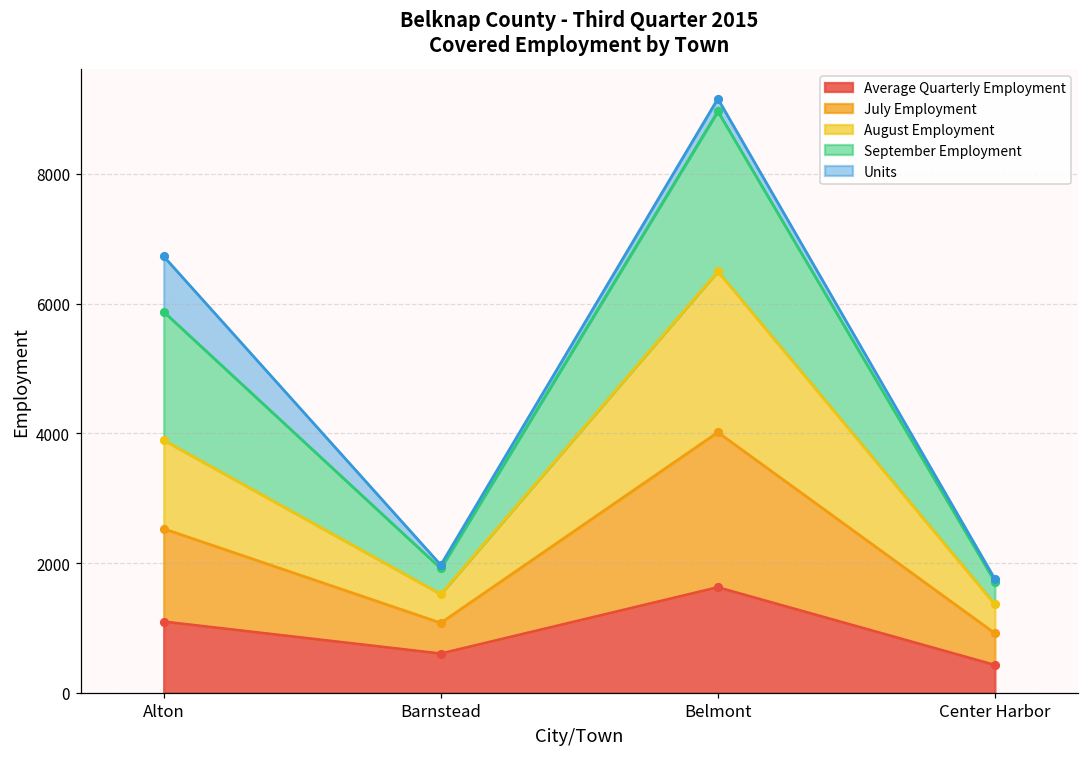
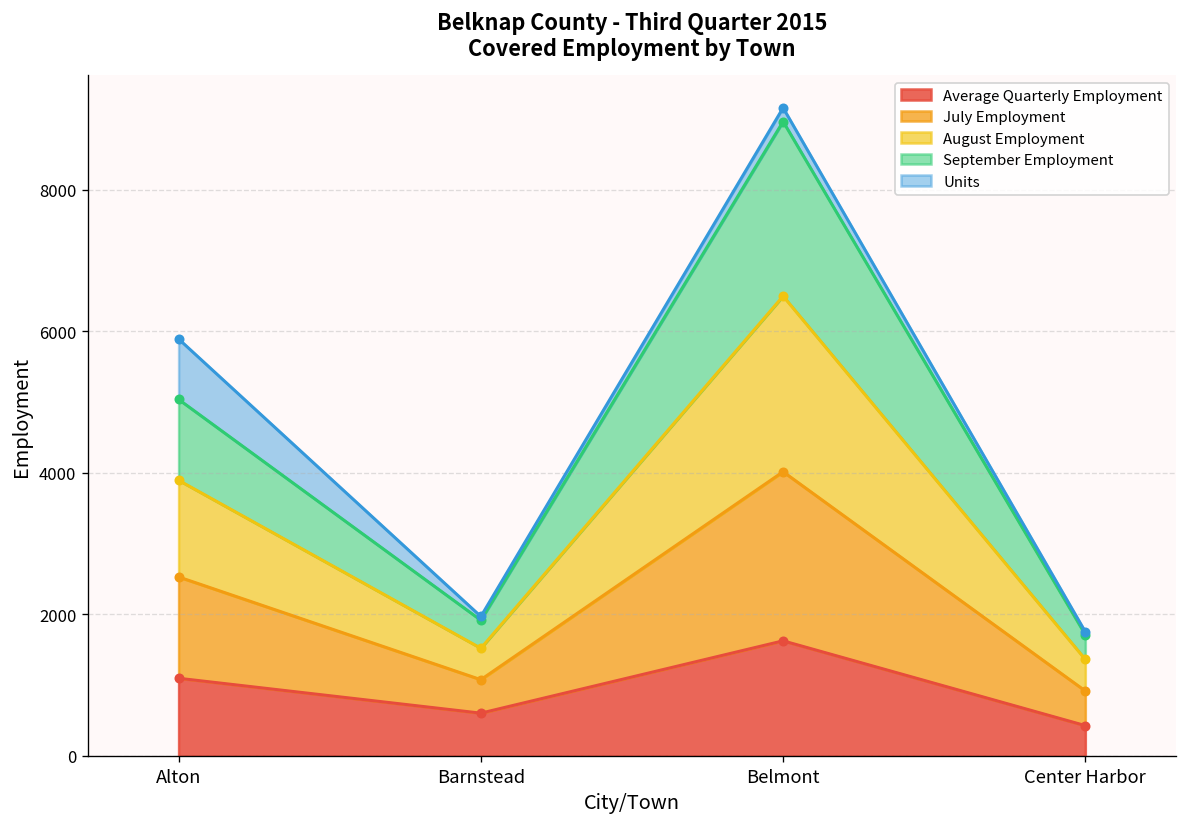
September Employment, Alton: 2000 -> 1100
